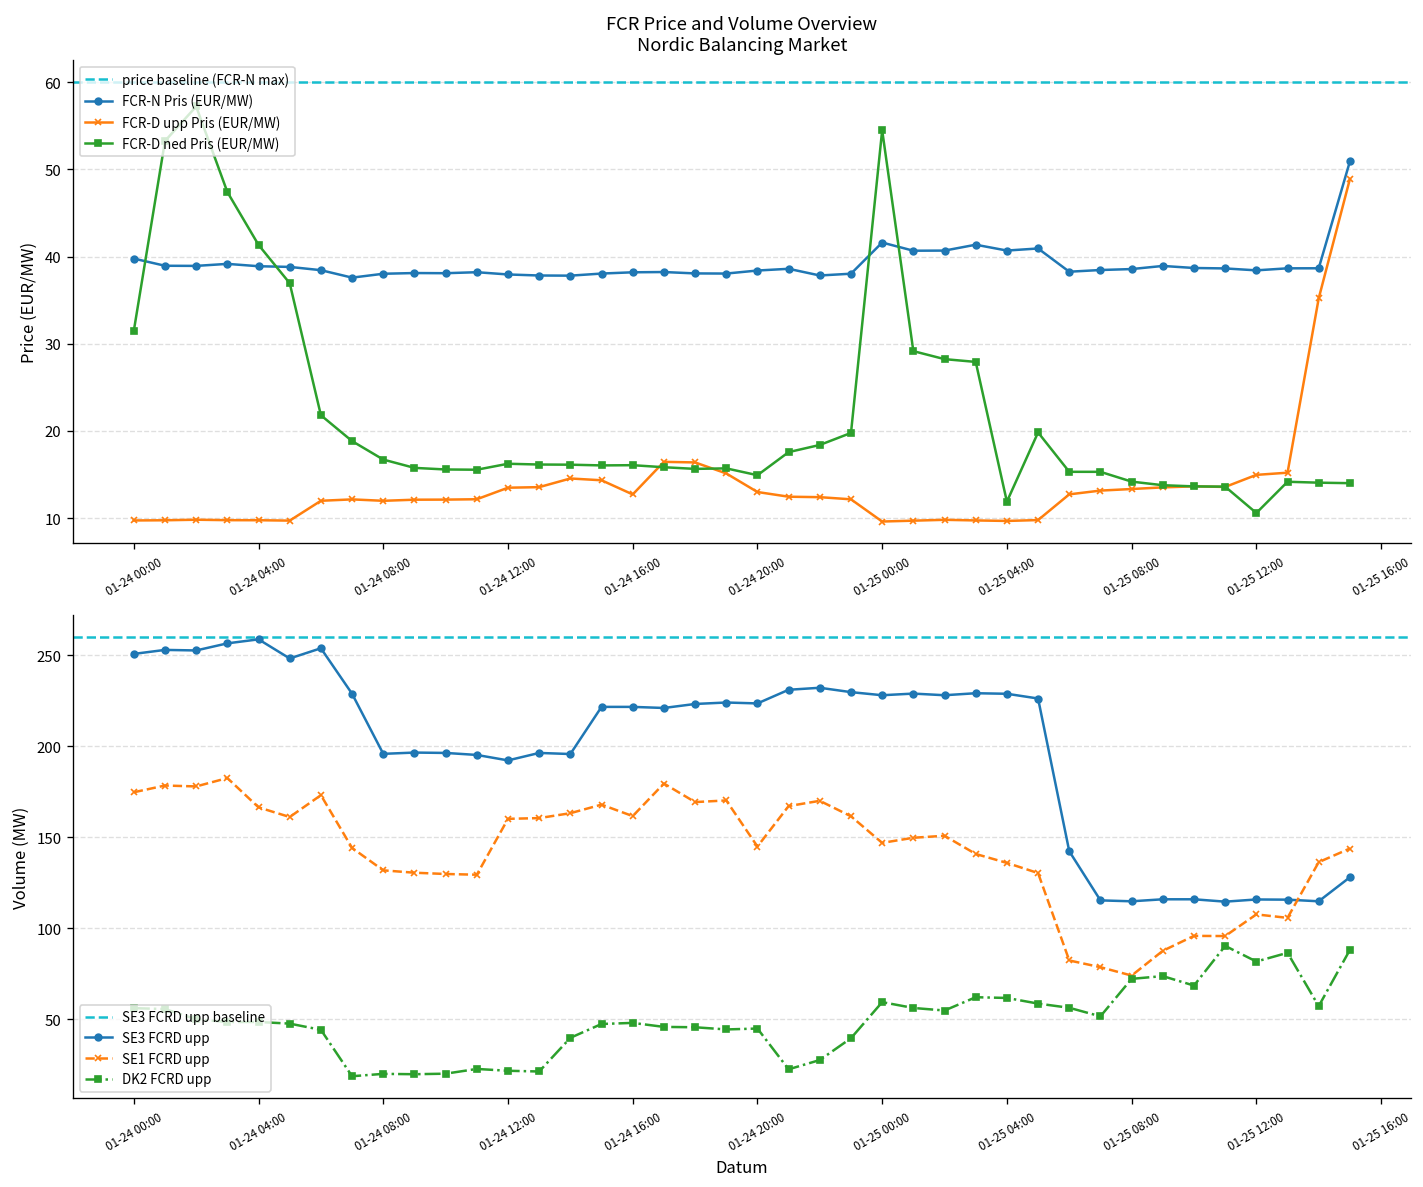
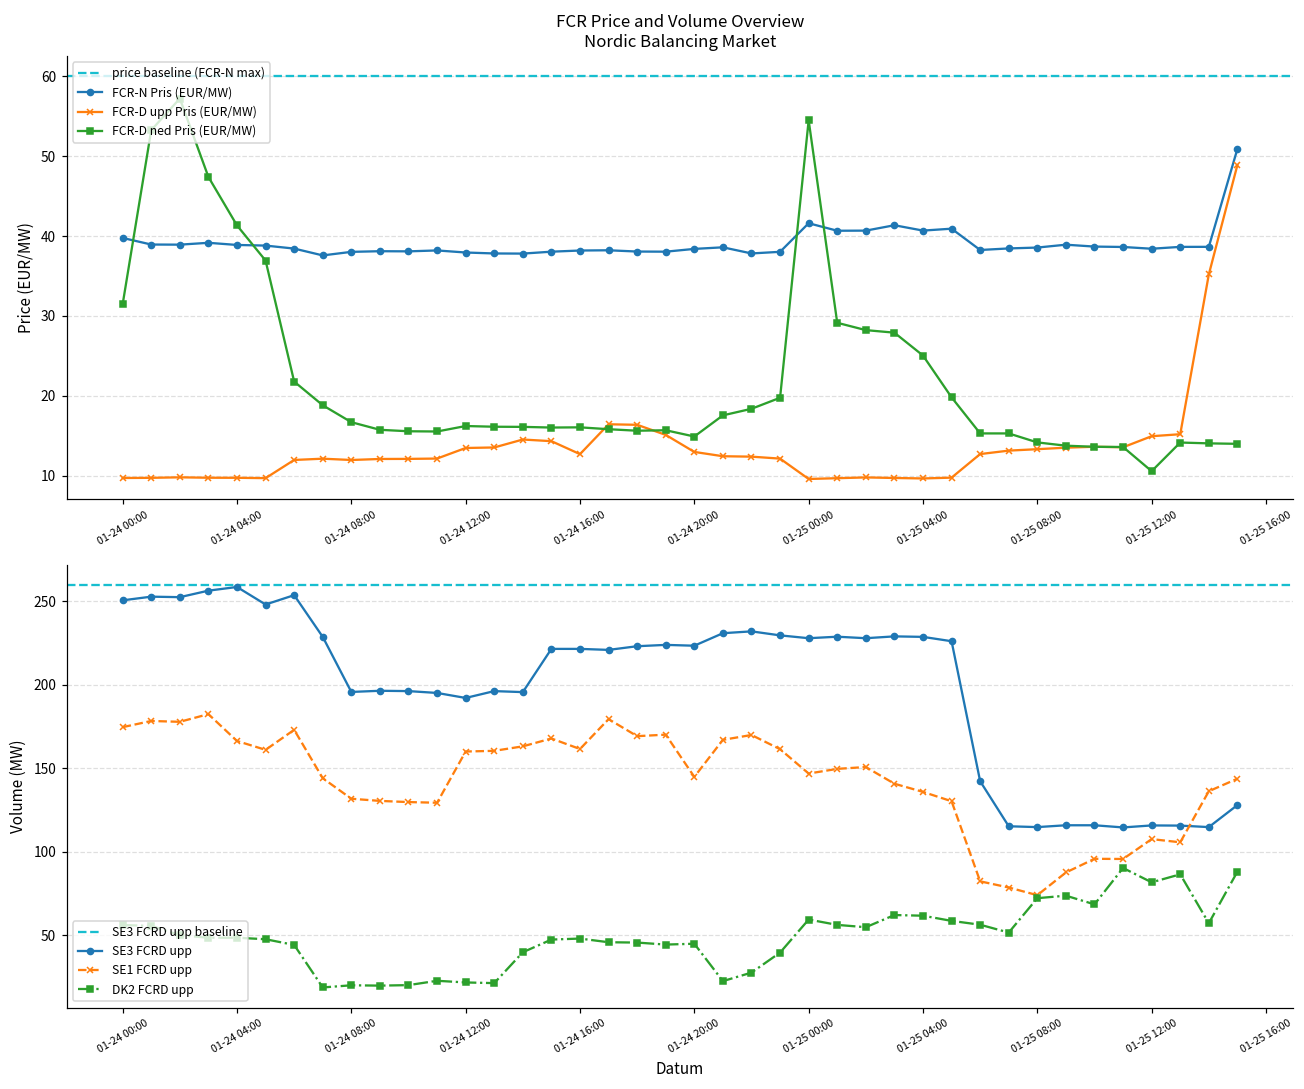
FCR Price and Volume Overview Nordic Balancing Market, FCR-D ned Pris (EUR/MW), 01-25 04:00: 12 -> 25
